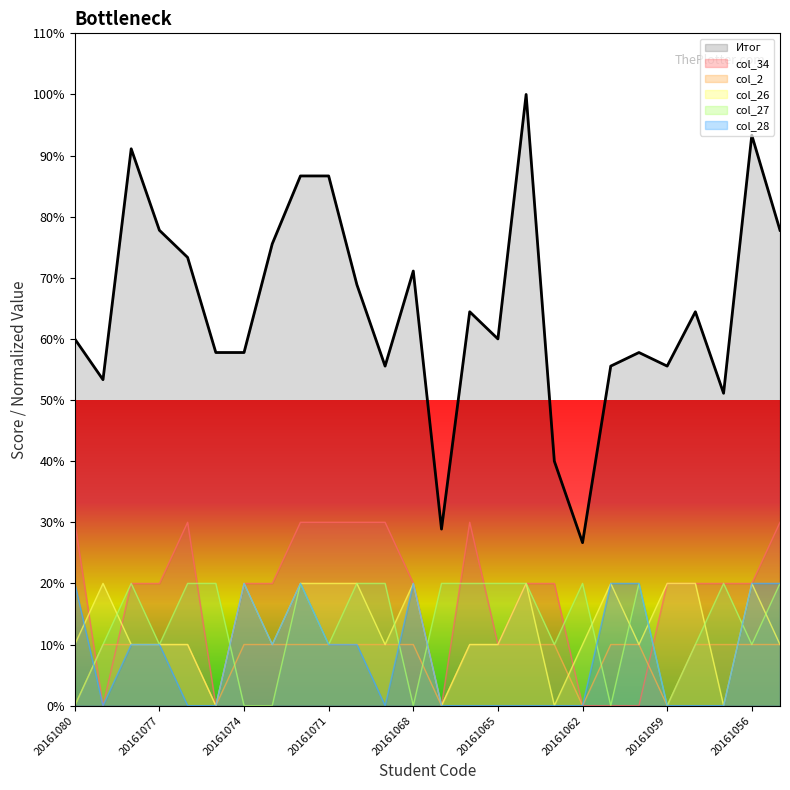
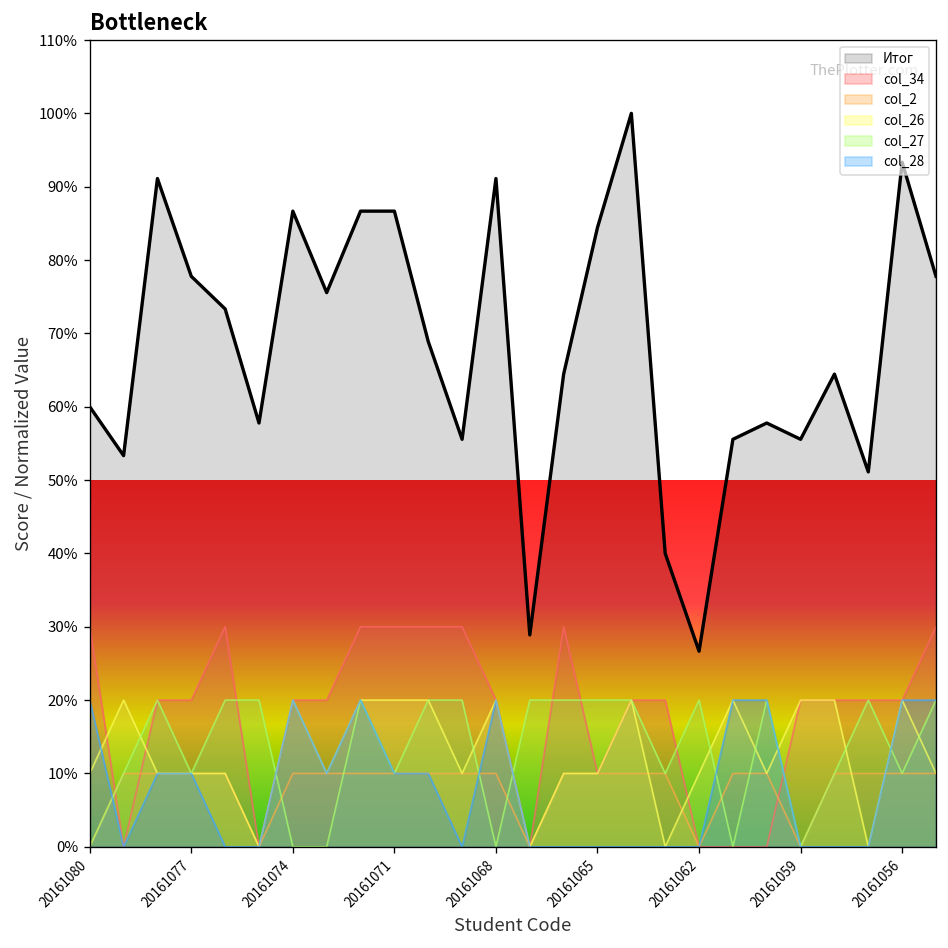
Итог, 20161074: 58% -> 87%
Итог, 20161068: 71% -> 91%
Итог, 20161065: 60% -> 84%
